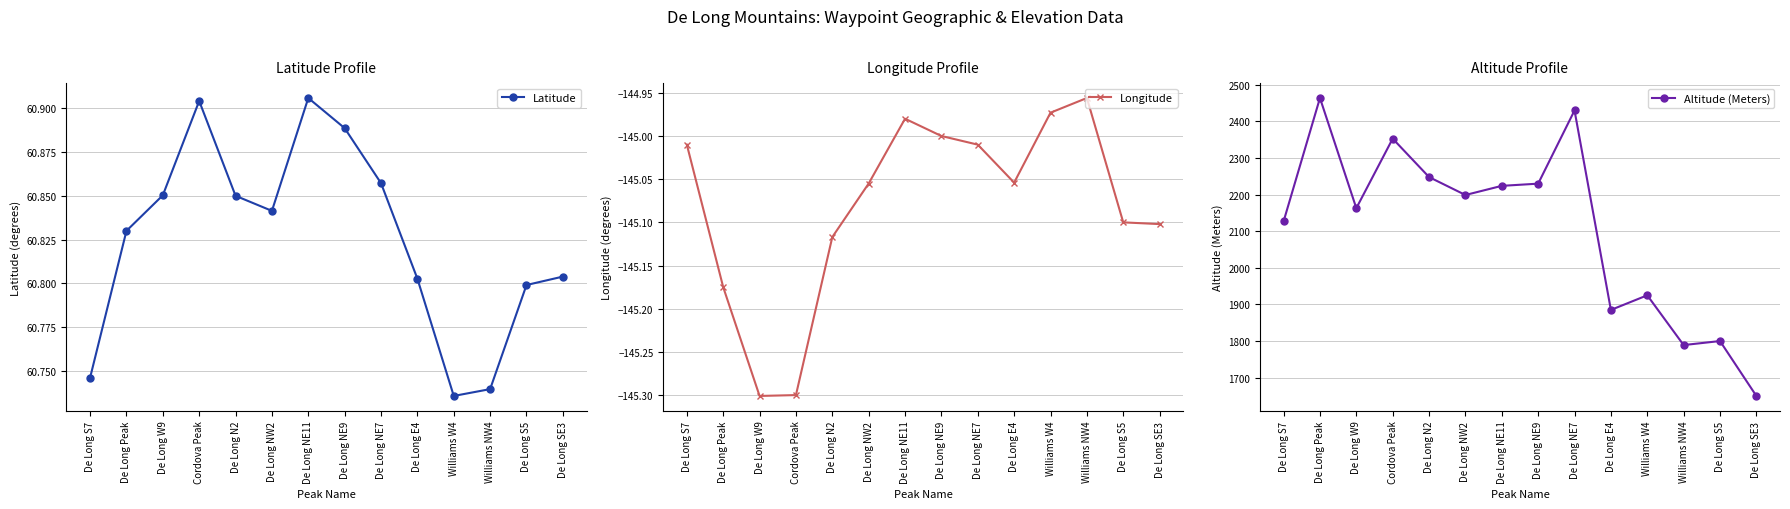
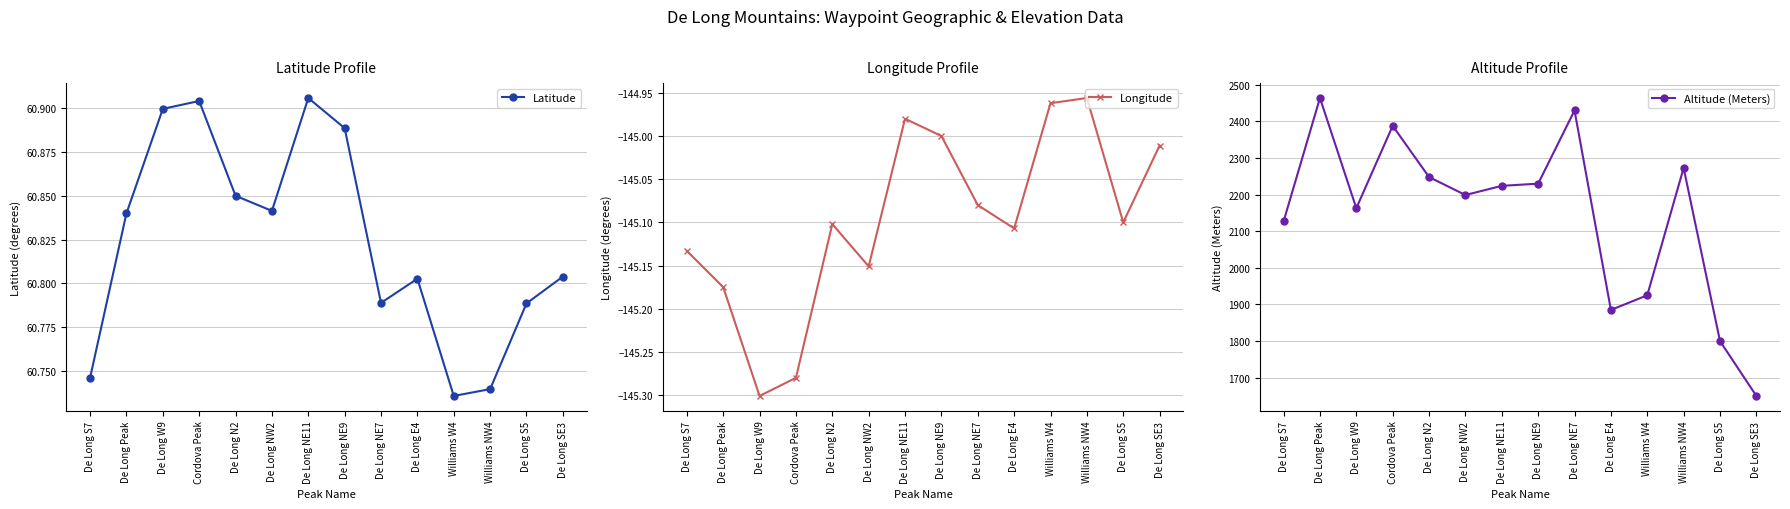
Latitude Profile, De Long Peak: 60.83 -> 60.84
Latitude Profile, De Long W9: 60.850 -> 60.900
Latitude Profile, De Long NE7: 60.857 -> 60.789
Latitude Profile, De Long S5: 60.799 -> 60.789
Longitude Profile, De Long S7: -145.01 -> -145.13
Longitude Profile, Cordova Peak: -145.30 -> -145.28
Longitude Profile, De Long N2: -145.12 -> -145.10
Longitude Profile, De Long NW2: -145.06 -> -145.15
Longitude Profile, De Long NE7: -145.01 -> -145.08
Longitude Profile, De Long E4: -145.05 -> -145.11
Longitude Profile, Williams W4: -144.97 -> -144.96
Longitude Profile, De Long SE3: -145.10 -> -145.01
Altitude Profile, Cordova Peak: 2350 -> 2390
Altitude Profile, Williams NW4: 1790 -> 2270
